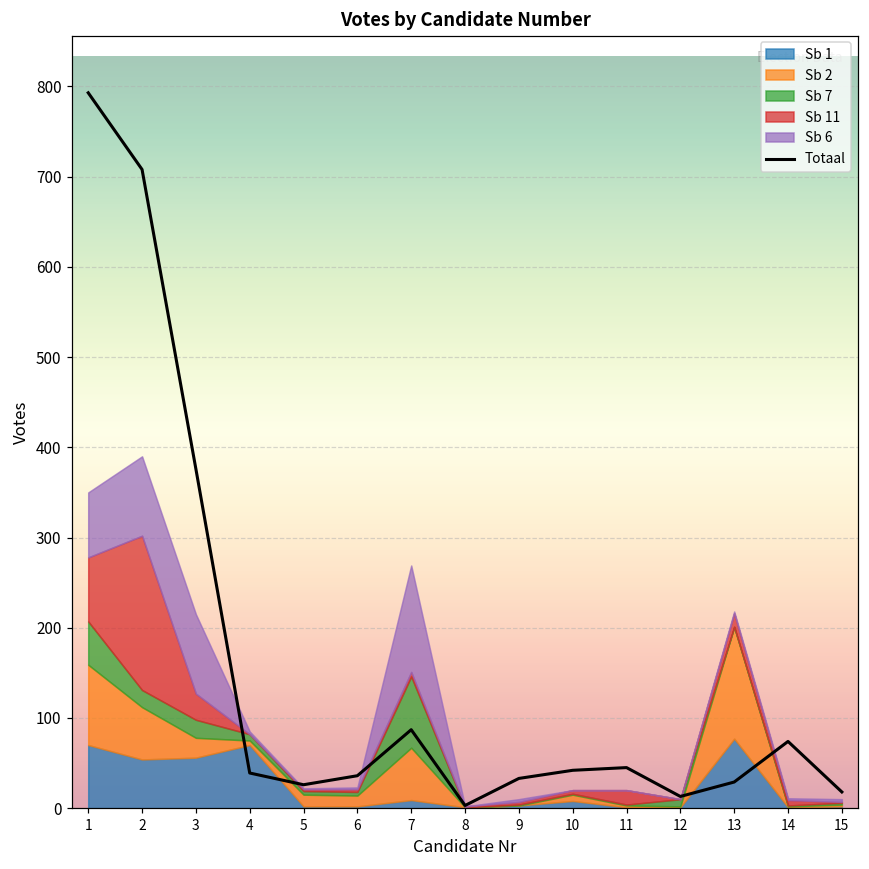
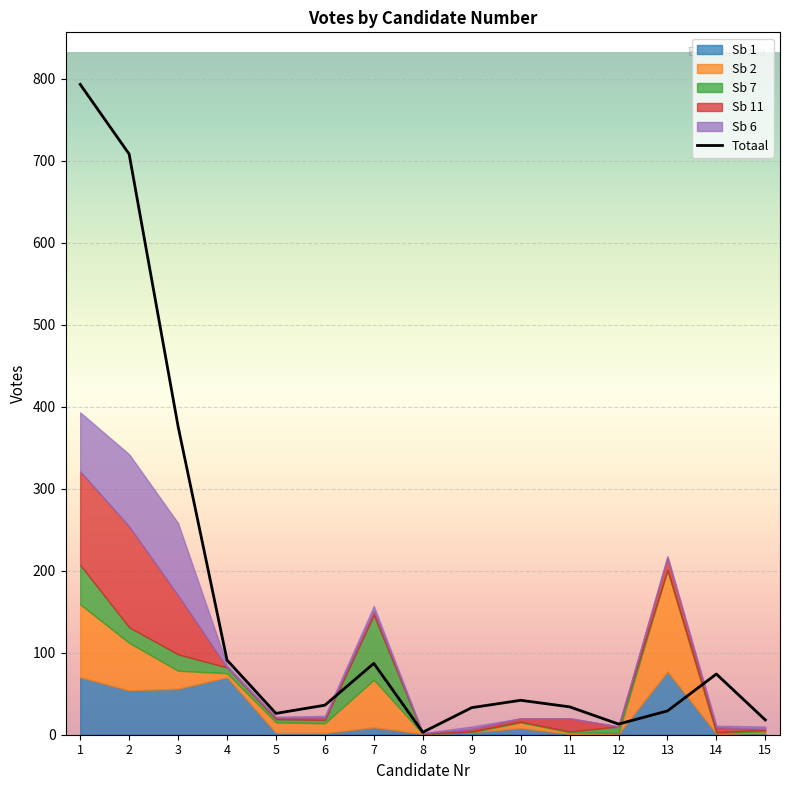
Sb 11, 1: 70 -> 110
Sb 11, 2: 170 -> 120
Sb 11, 3: 30 -> 70
Totaal, 4: 40 -> 90
Sb 6, 7: 120 -> 10
Totaal, 11: 50 -> 30
